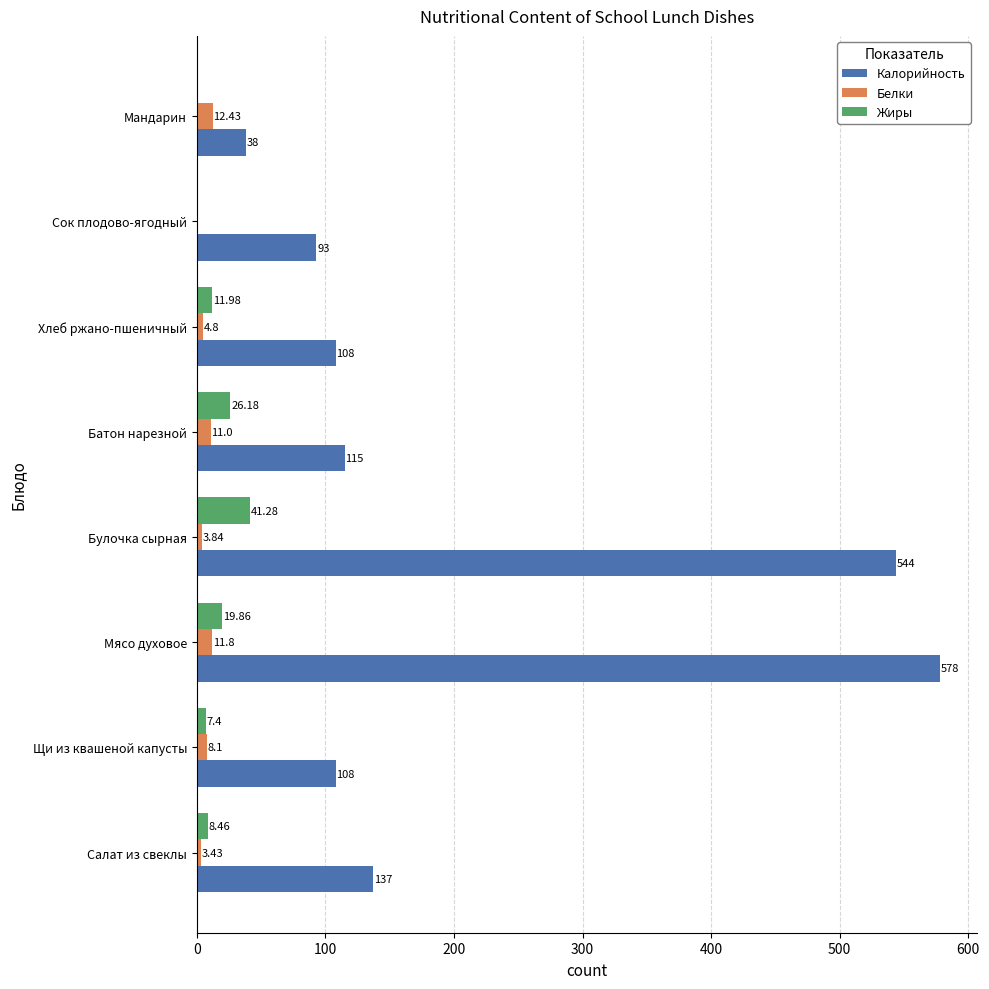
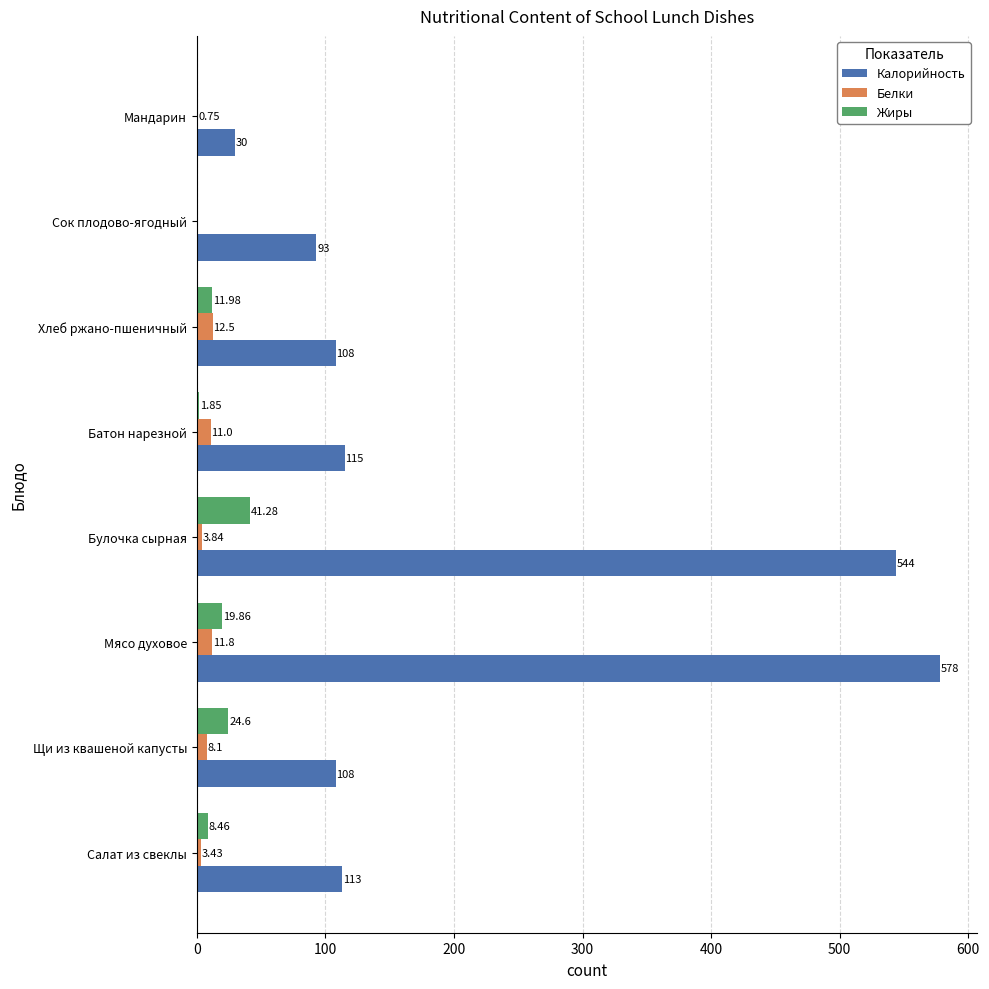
Белки, Мандарин: 12.43 -> 0.75
Калорийность, Мандарин: 38 -> 30
Белки, Хлеб ржано-пшеничный: 4.8 -> 12.5
Жиры, Батон нарезной: 26.18 -> 1.85
Жиры, Щи из квашеной капусты: 7.4 -> 24.6
Калорийность, Салат из свеклы: 137 -> 113
